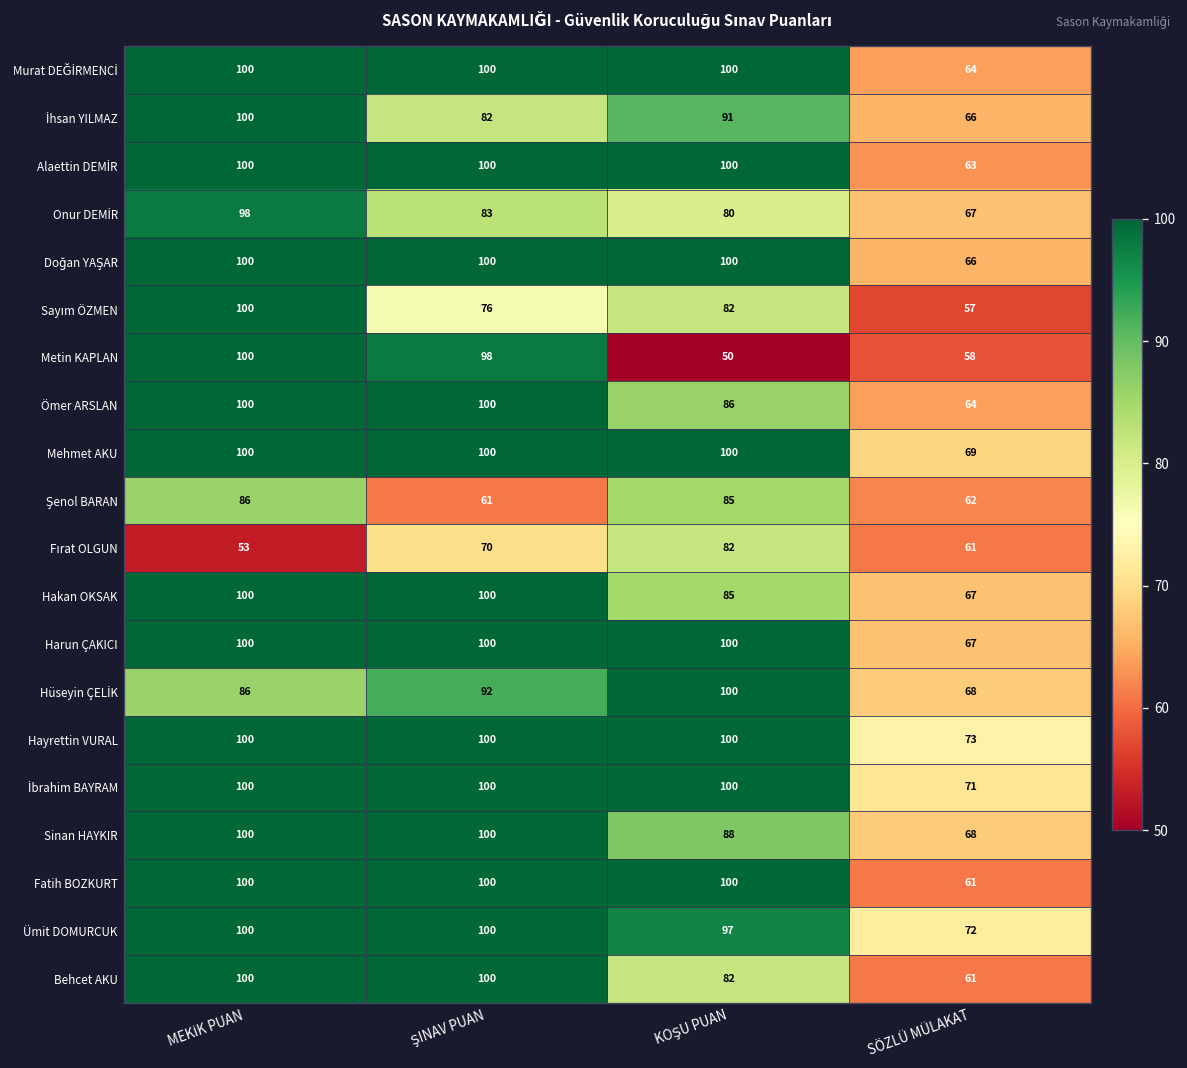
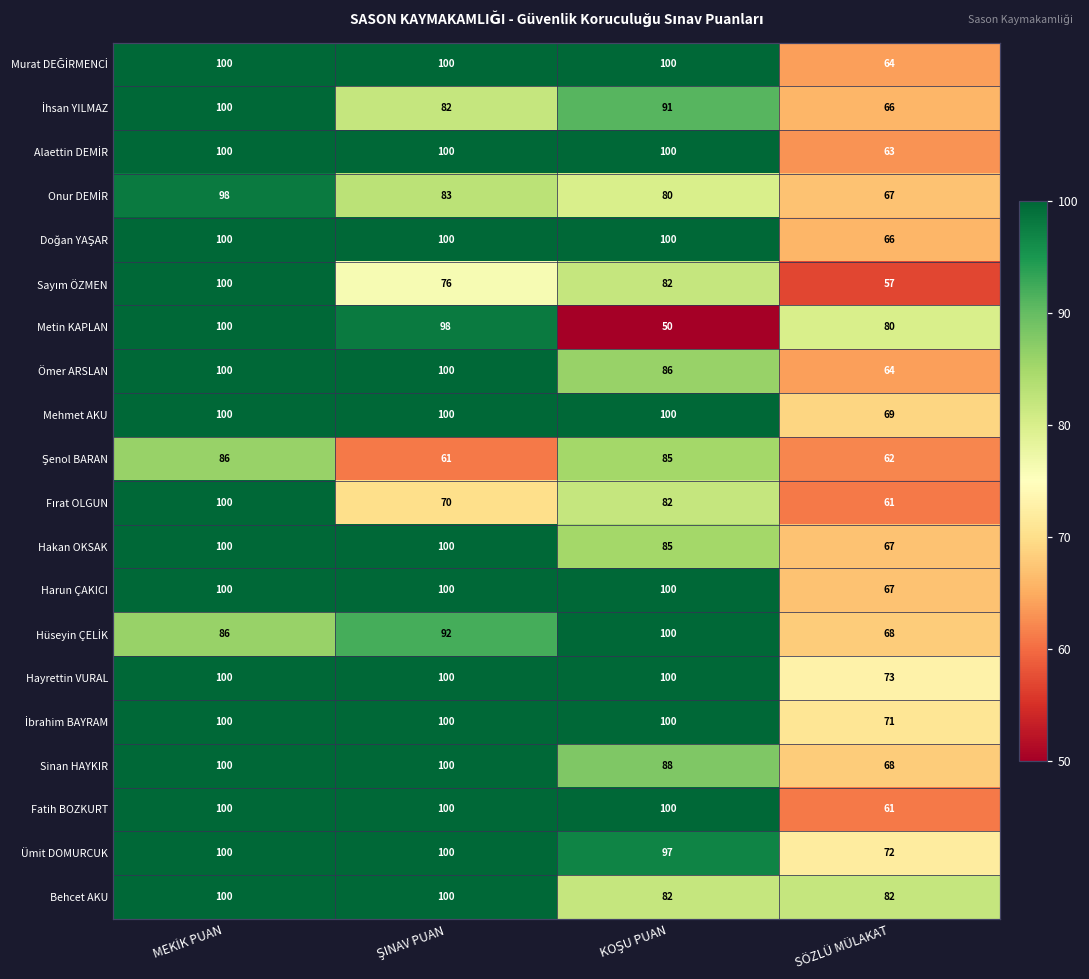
Metin KAPLAN, SÖZLÜ MÜLAKAT: 58 -> 80
Fırat OLGUN, MEKİK PUAN: 53 -> 100
Behcet AKU, SÖZLÜ MÜLAKAT: 61 -> 82
